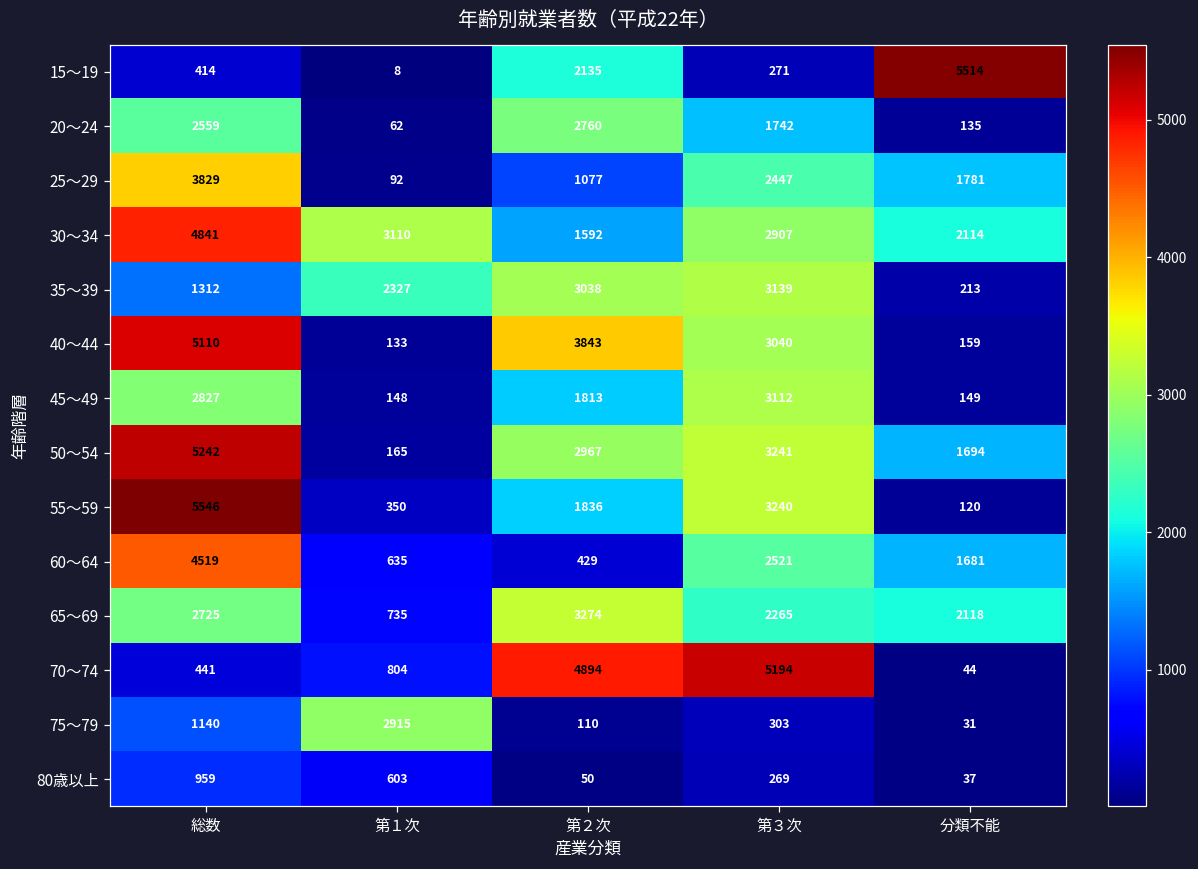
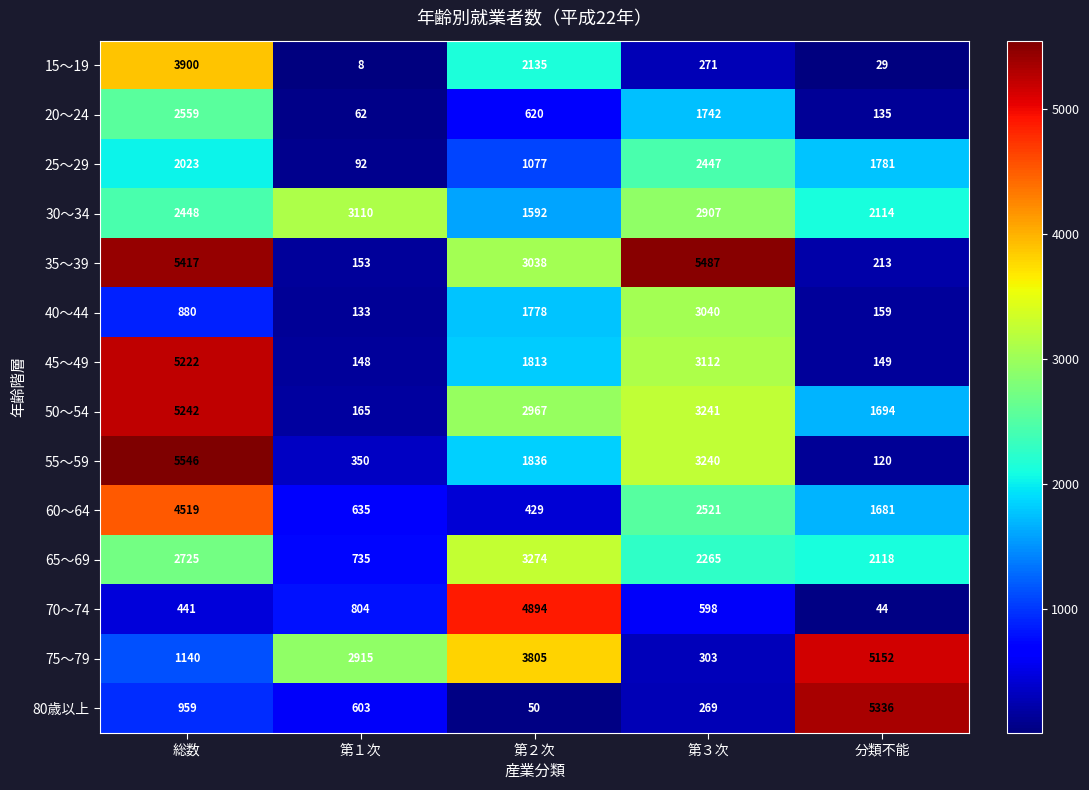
15～19, 総数: 414 -> 3900
15～19, 分類不能: 5514 -> 29
20～24, 第２次: 2760 -> 620
25～29, 総数: 3829 -> 2023
30～34, 総数: 4841 -> 2448
35～39, 総数: 1312 -> 5417
35～39, 第１次: 2327 -> 153
35～39, 第３次: 3139 -> 5487
40～44, 総数: 5110 -> 880
40～44, 第２次: 3843 -> 1778
45～49, 総数: 2827 -> 5222
70～74, 第３次: 5194 -> 598
75～79, 第２次: 110 -> 3805
75～79, 分類不能: 31 -> 5152
80歳以上, 分類不能: 37 -> 5336
